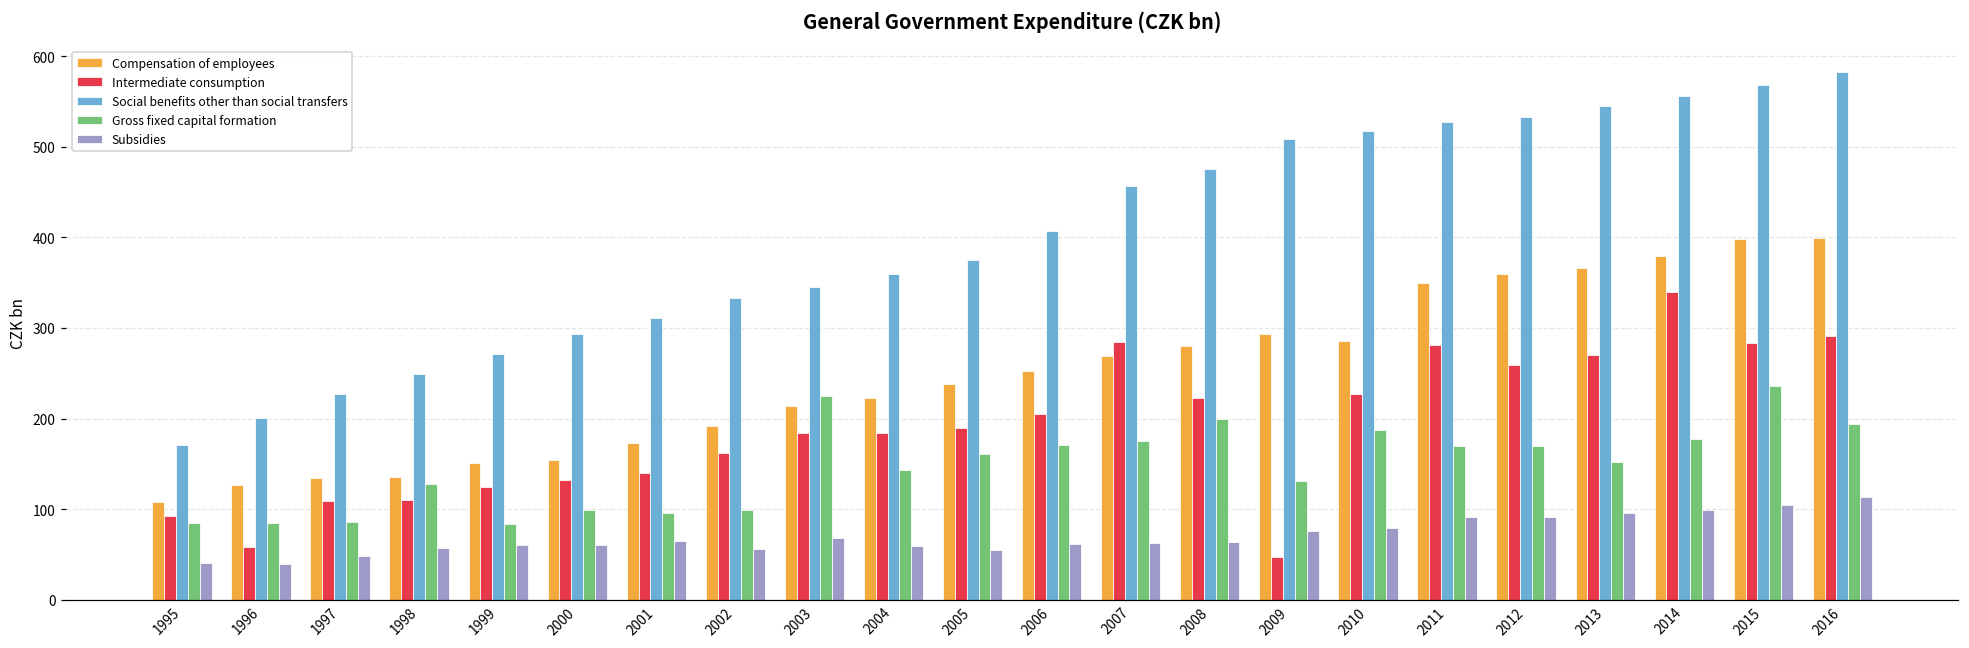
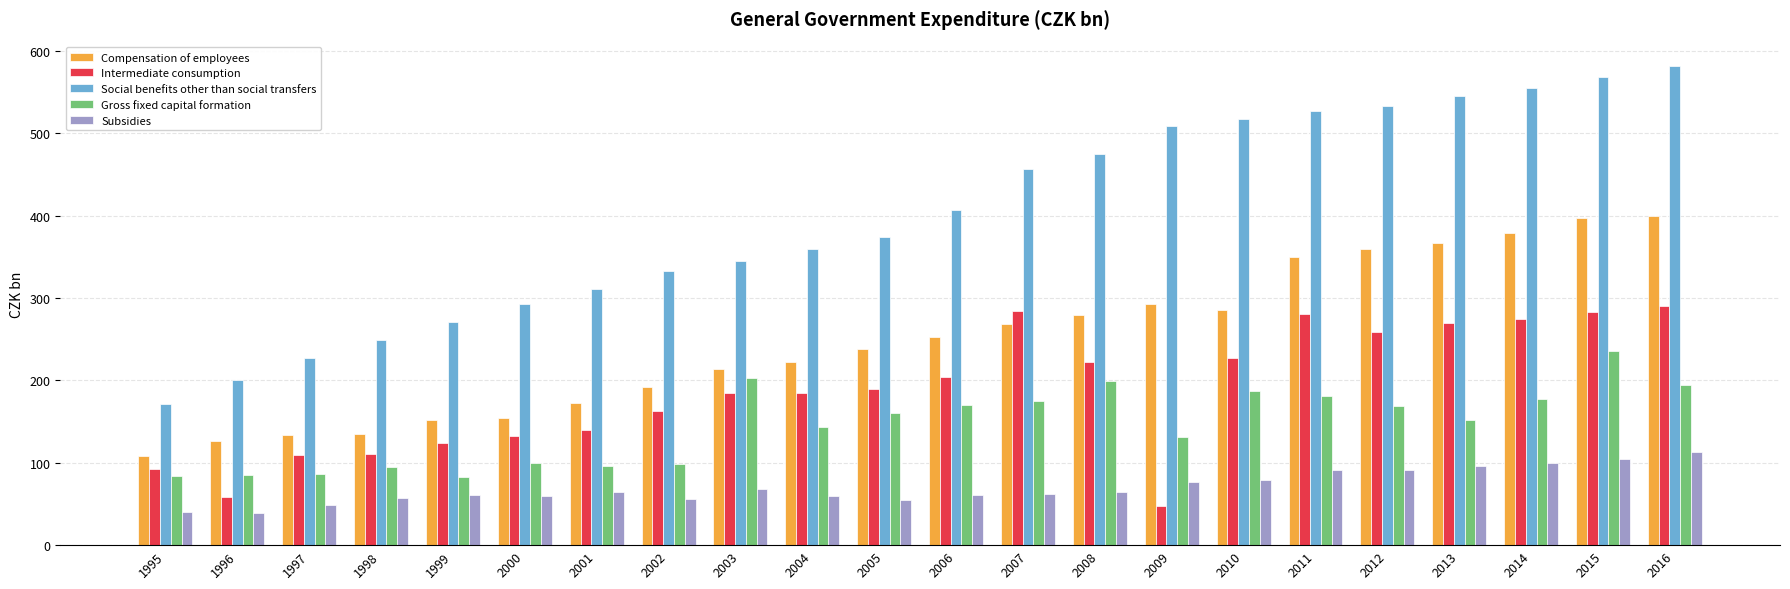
Gross fixed capital formation, 1998: 130 -> 90
Gross fixed capital formation, 2003: 230 -> 200
Gross fixed capital formation, 2011: 170 -> 180
Intermediate consumption, 2014: 340 -> 270
